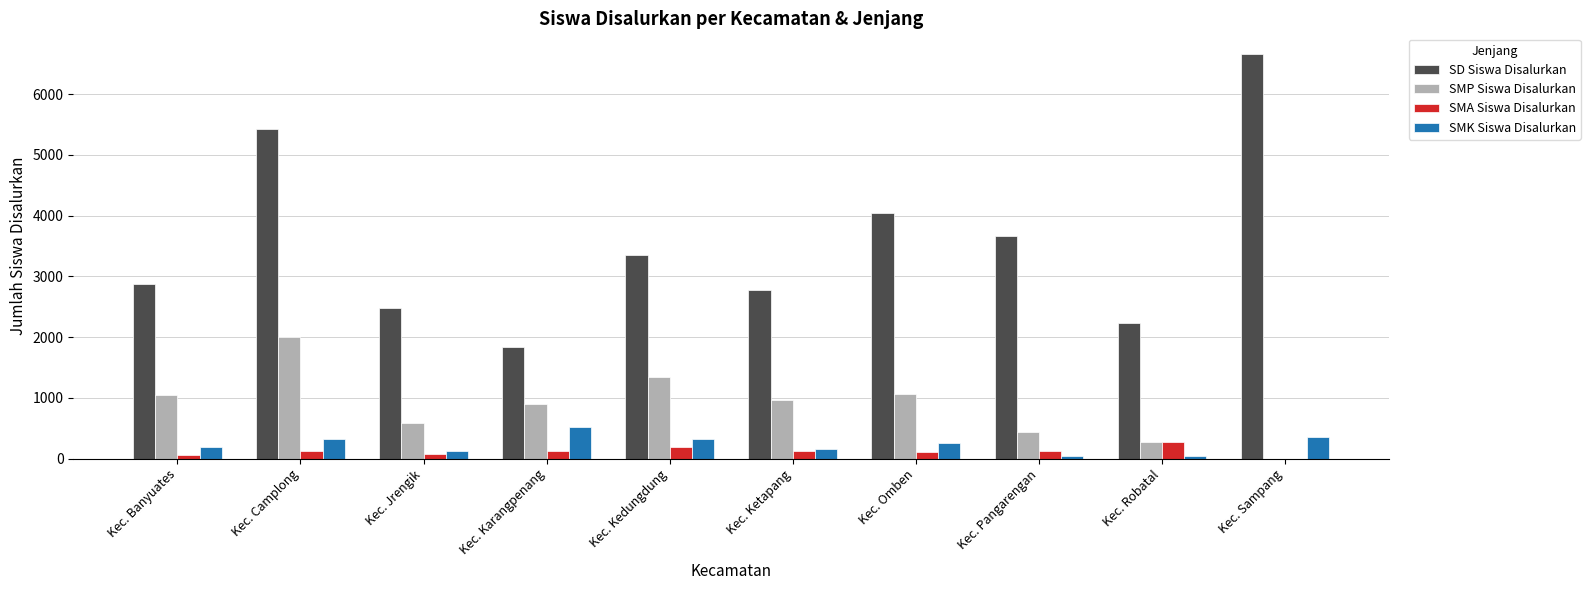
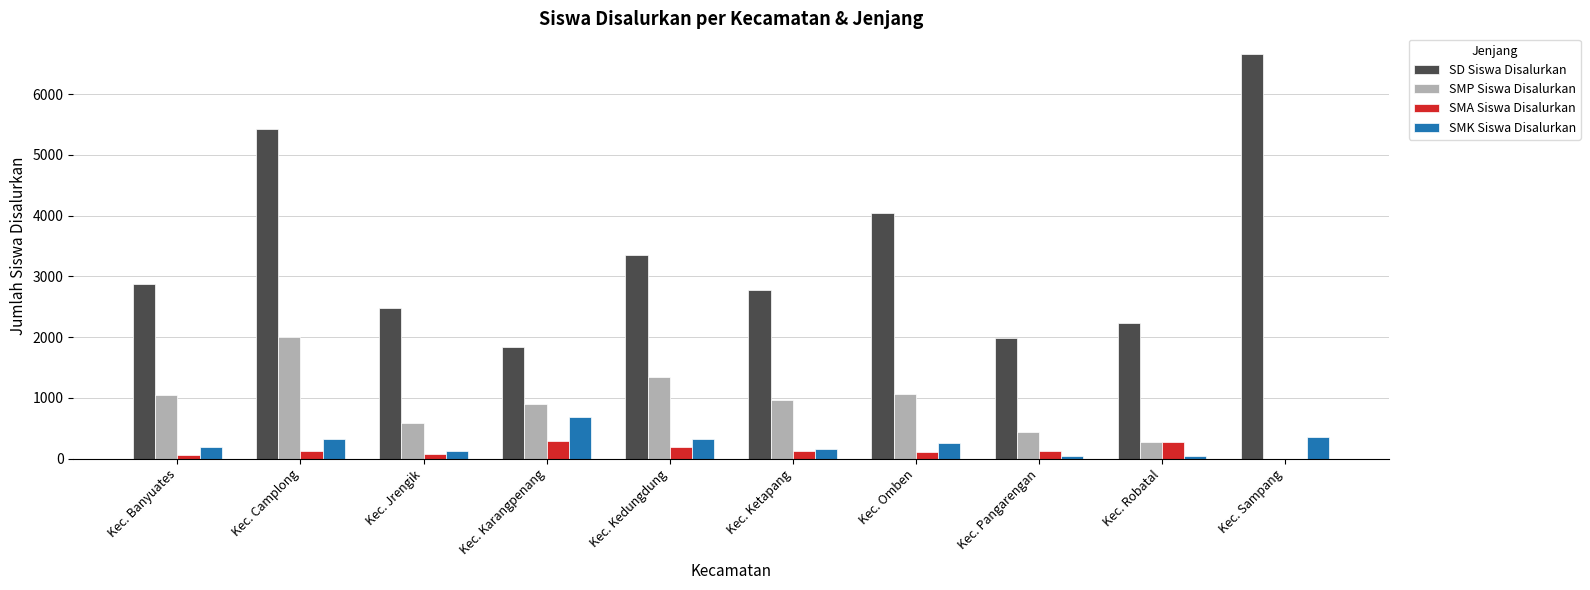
SMA Siswa Disalurkan, Kec. Karangpenang: 100 -> 300
SMK Siswa Disalurkan, Kec. Karangpenang: 500 -> 700
SD Siswa Disalurkan, Kec. Pangarengan: 3700 -> 2000
